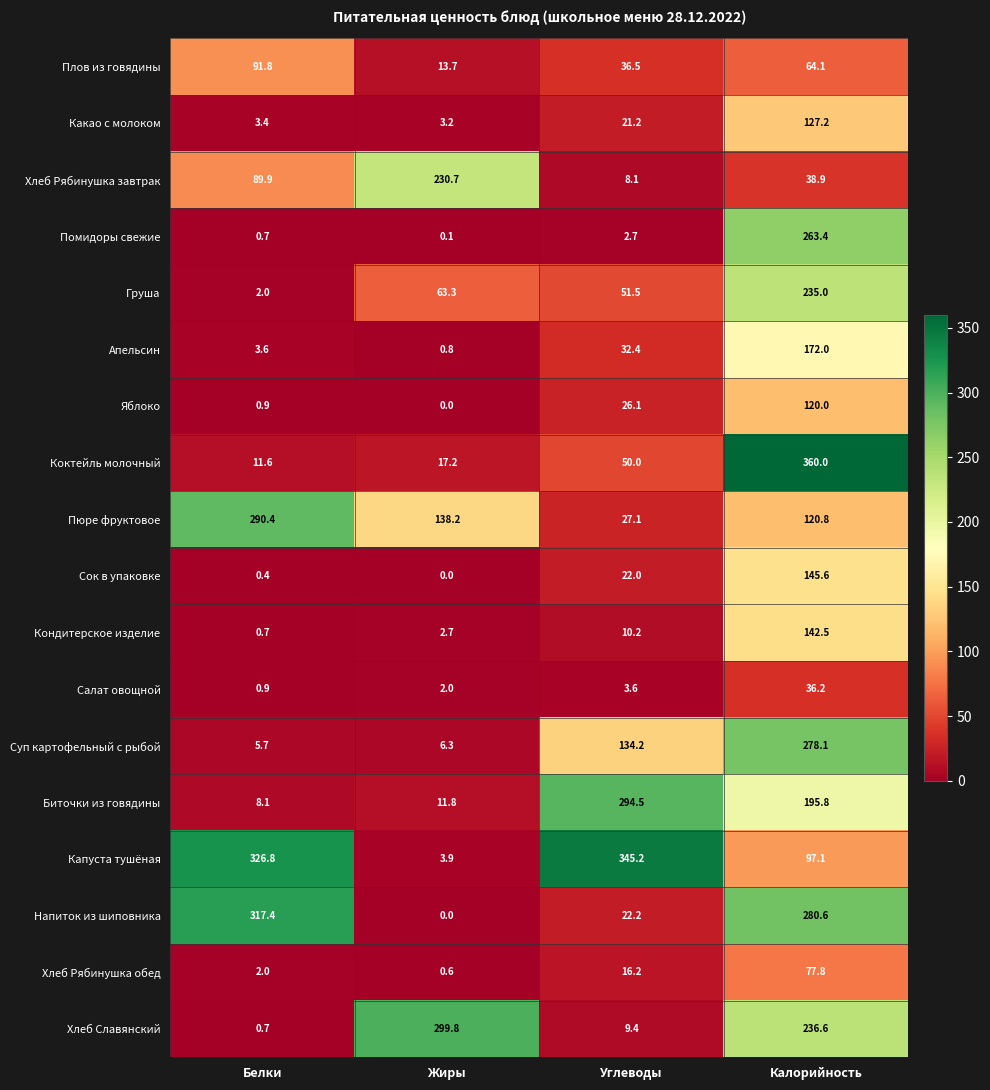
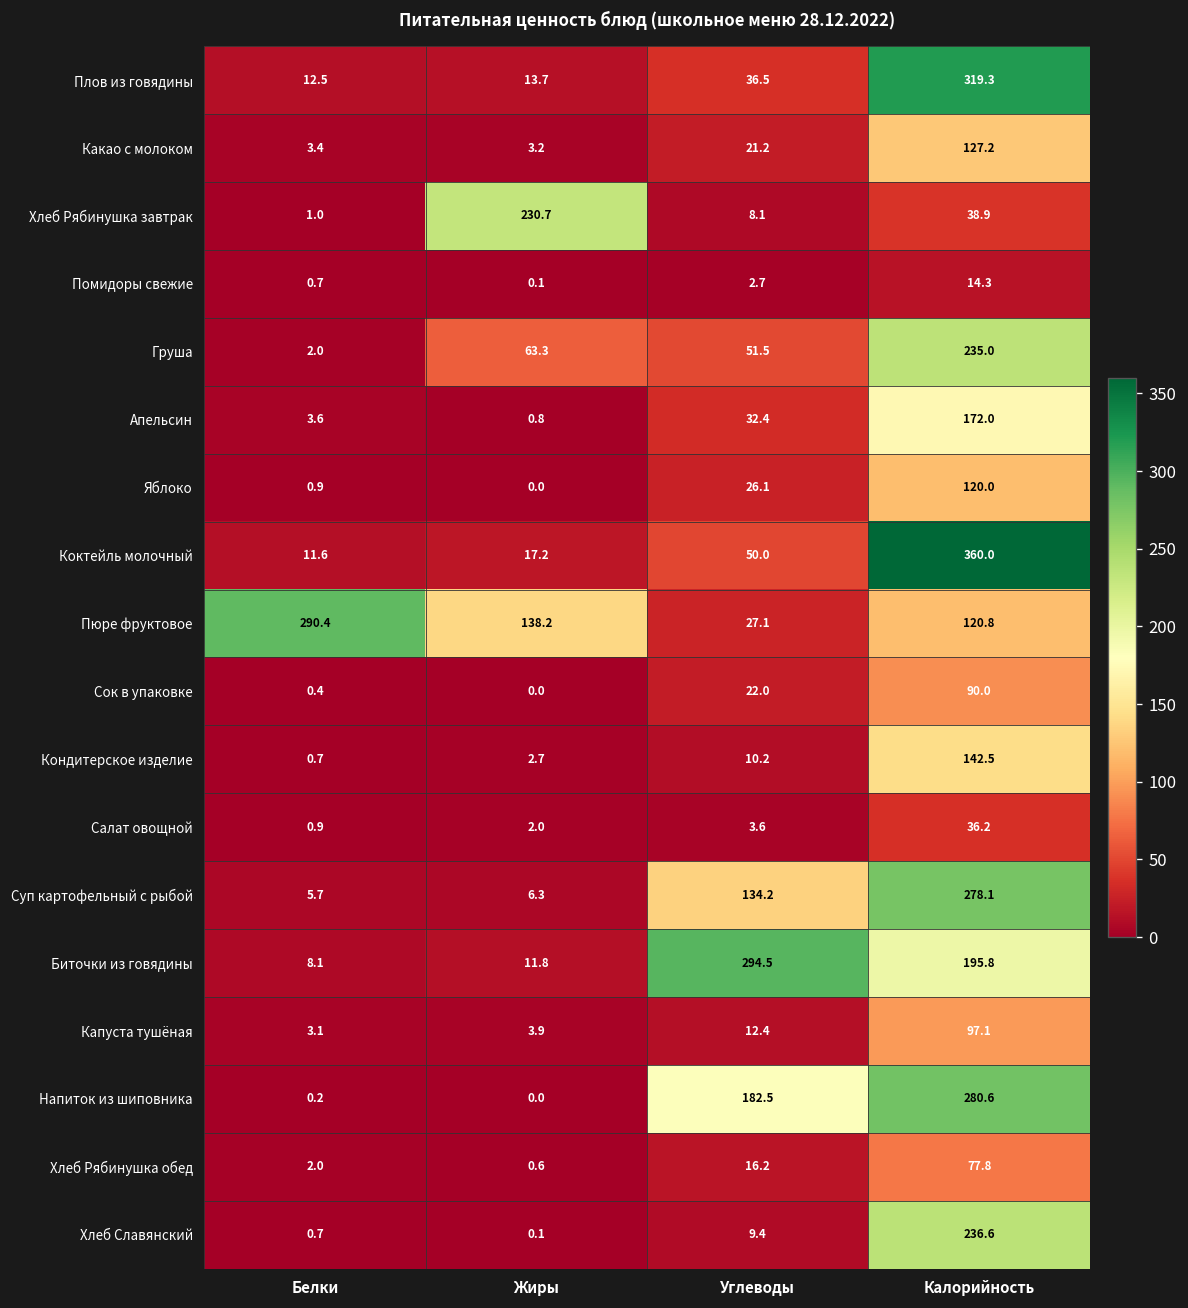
Плов из говядины, Белки: 91.8 -> 12.5
Плов из говядины, Калорийность: 64.1 -> 319.3
Хлеб Рябинушка завтрак, Белки: 89.9 -> 1.0
Помидоры свежие, Калорийность: 263.4 -> 14.3
Сок в упаковке, Калорийность: 145.6 -> 90.0
Капуста тушёная, Белки: 326.8 -> 3.1
Капуста тушёная, Углеводы: 345.2 -> 12.4
Напиток из шиповника, Белки: 317.4 -> 0.2
Напиток из шиповника, Углеводы: 22.2 -> 182.5
Хлеб Славянский, Жиры: 299.8 -> 0.1
